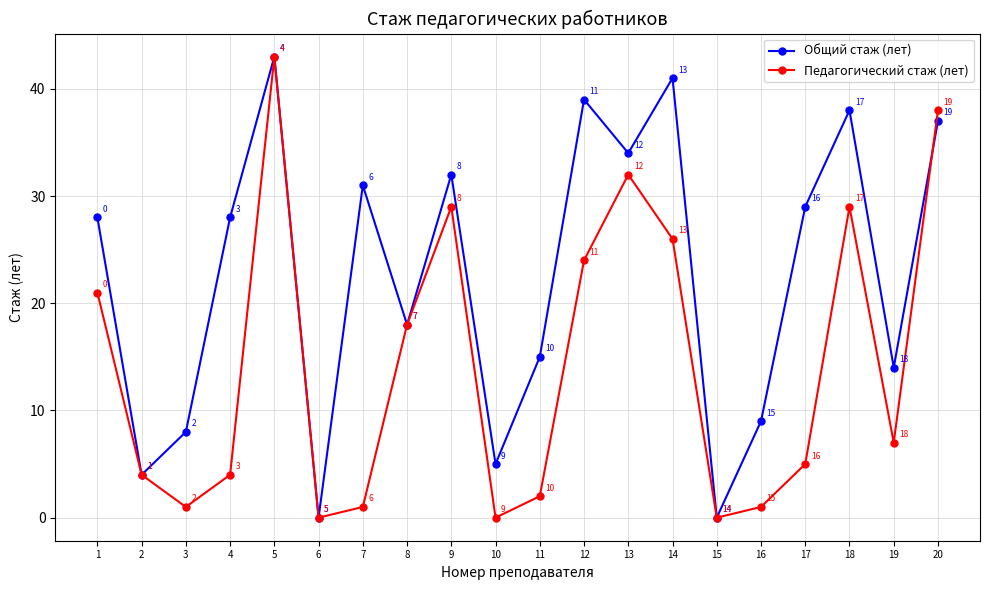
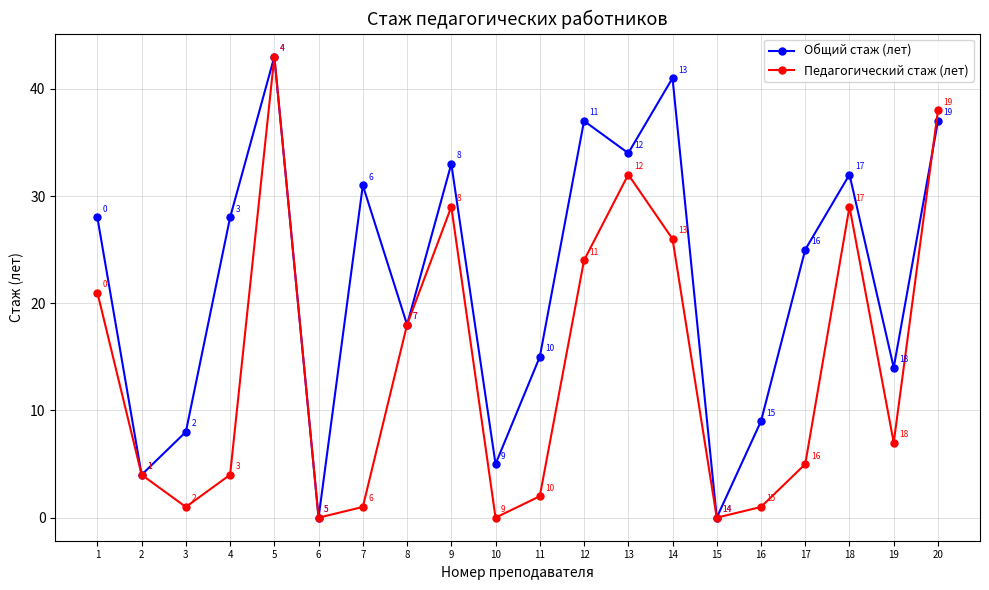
Общий стаж (лет), 9: 32 -> 33
Общий стаж (лет), 12: 39 -> 37
Общий стаж (лет), 17: 29 -> 25
Общий стаж (лет), 18: 38 -> 32
